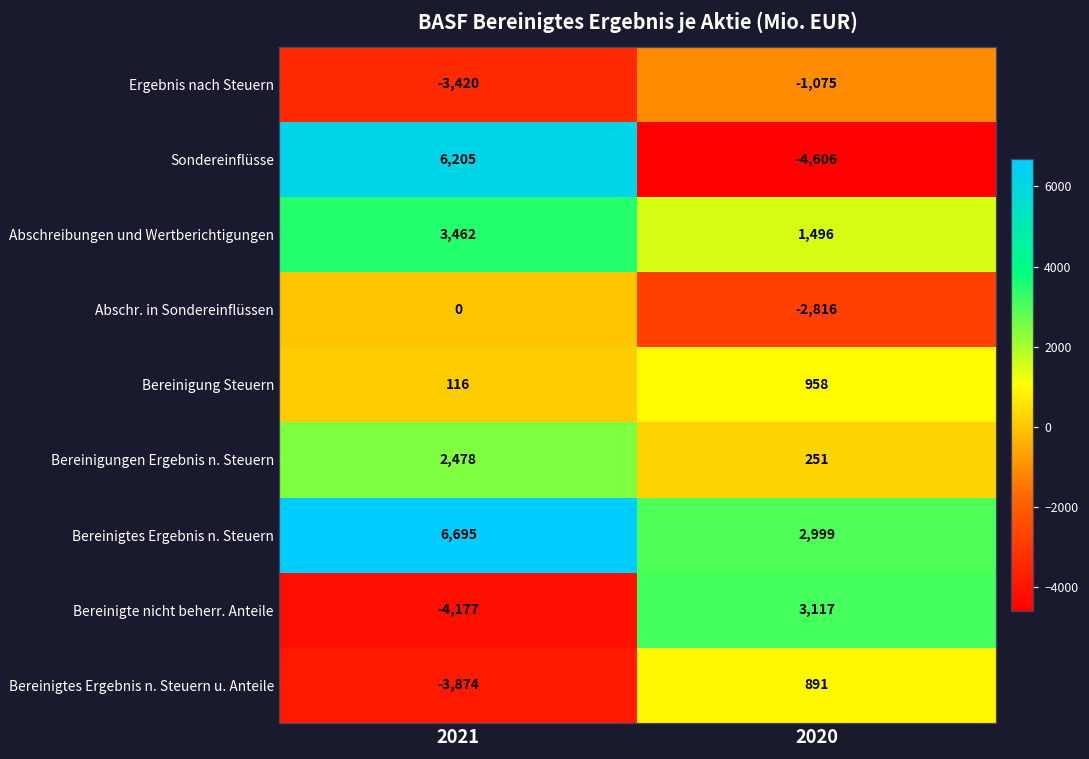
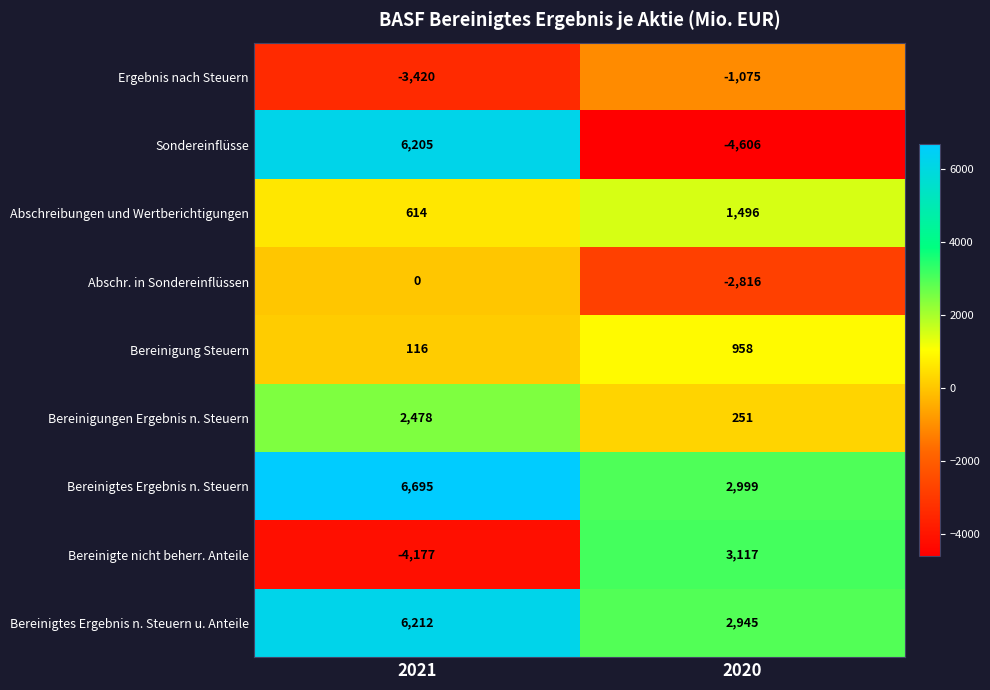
Abschreibungen und Wertberichtigungen, 2021: 3,462 -> 614
Bereinigtes Ergebnis n. Steuern u. Anteile, 2021: -3,874 -> 6,212
Bereinigtes Ergebnis n. Steuern u. Anteile, 2020: 891 -> 2,945
